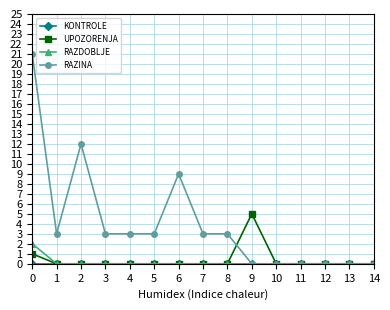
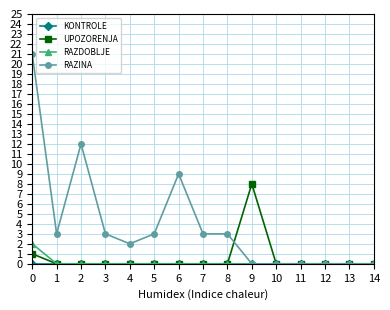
RAZINA, 4: 3 -> 2
UPOZORENJA, 9: 5 -> 8
